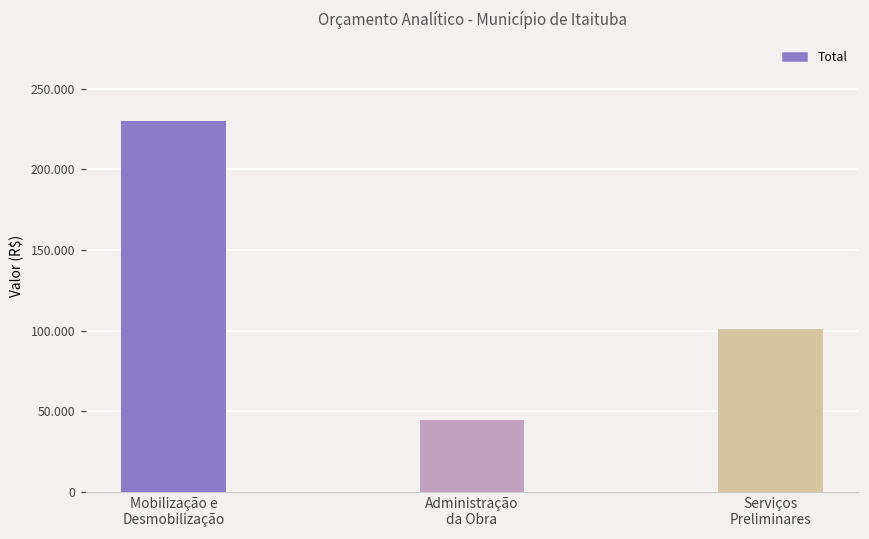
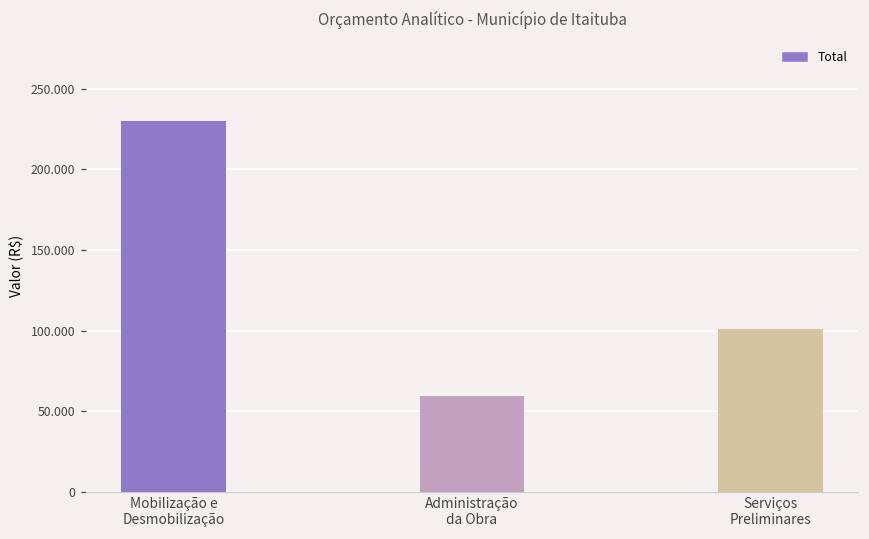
Administração da Obra: 45 -> 60
